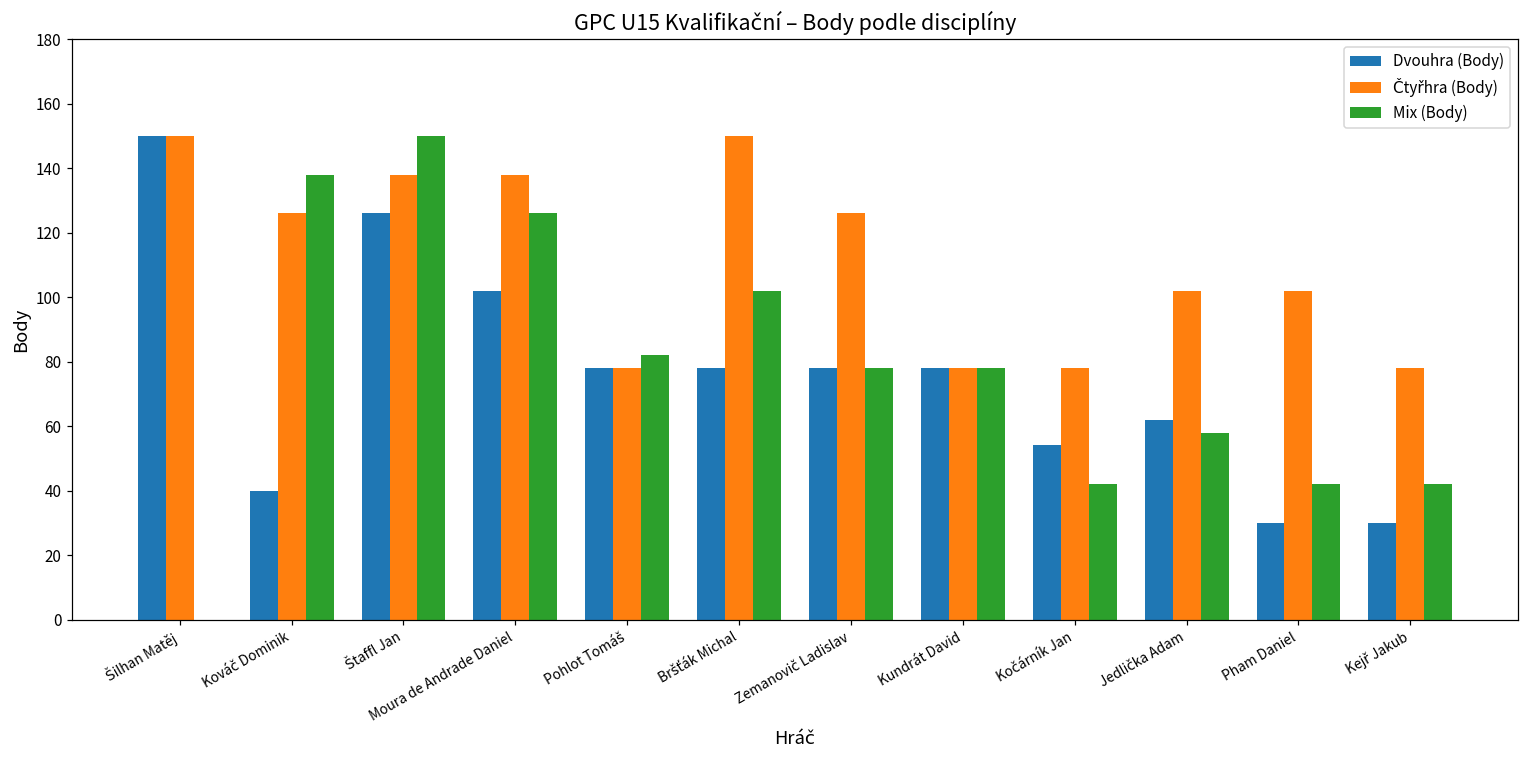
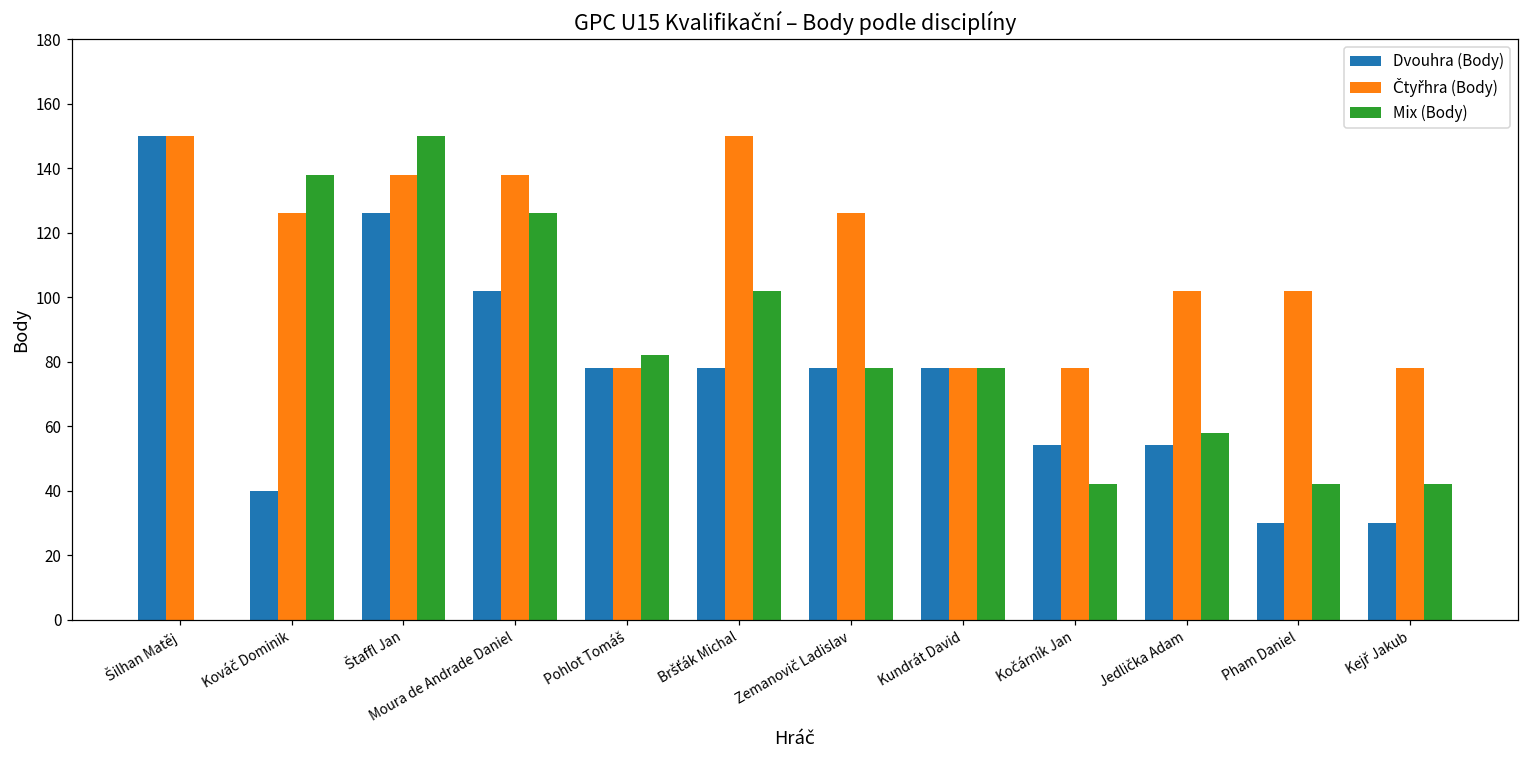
Dvouhra (Body), Jedlička Adam: 62 -> 54
